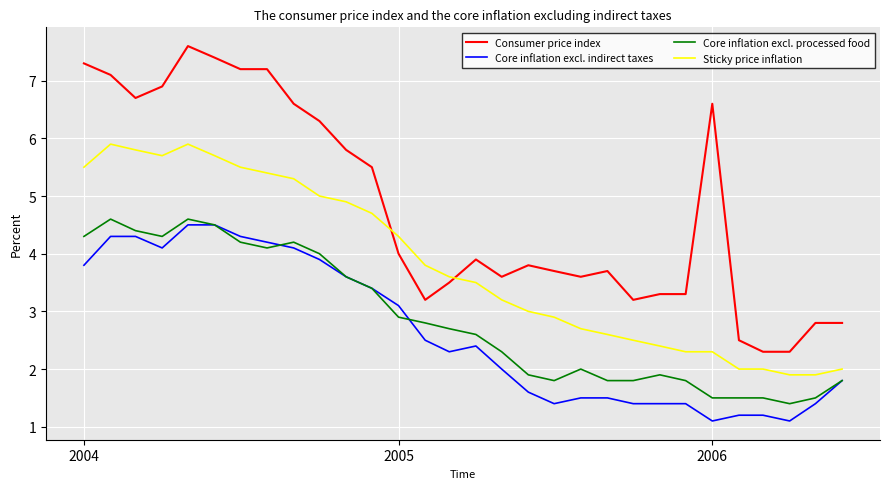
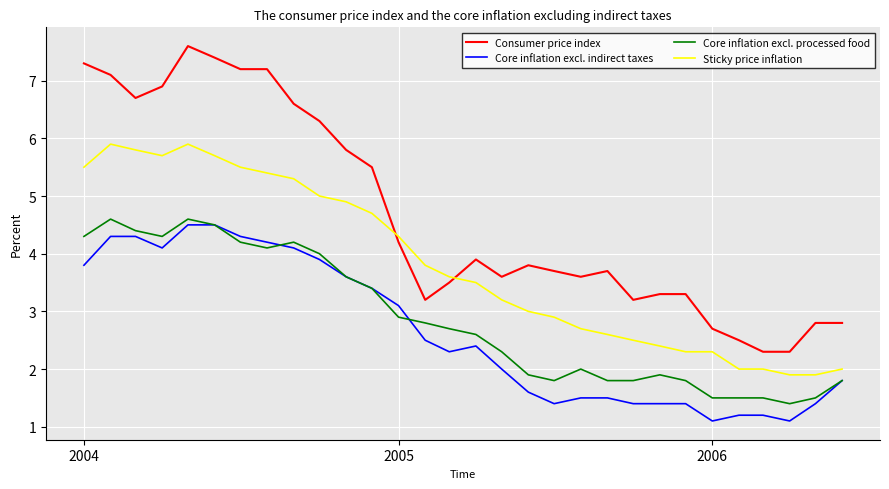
Consumer price index, 2005: 4.0 -> 4.2
Consumer price index, 2006: 6.6 -> 2.7
